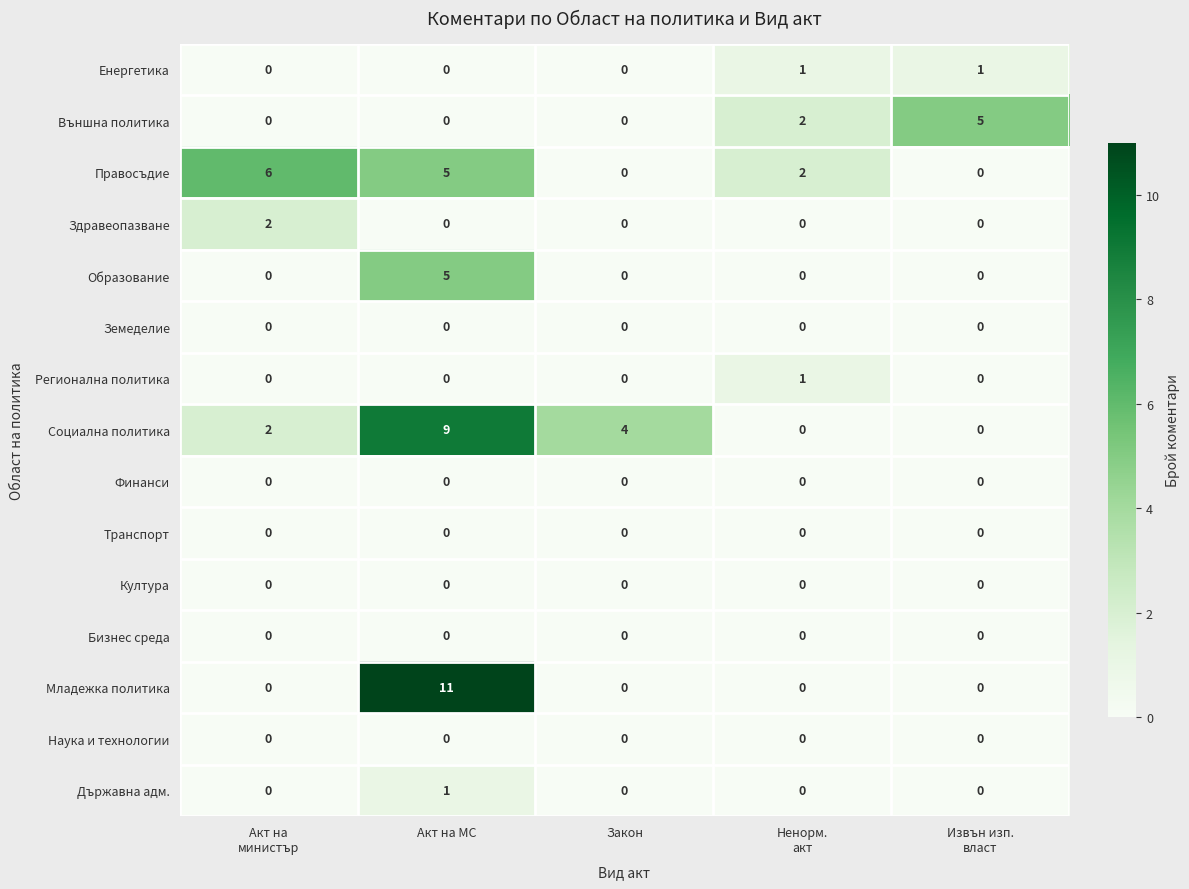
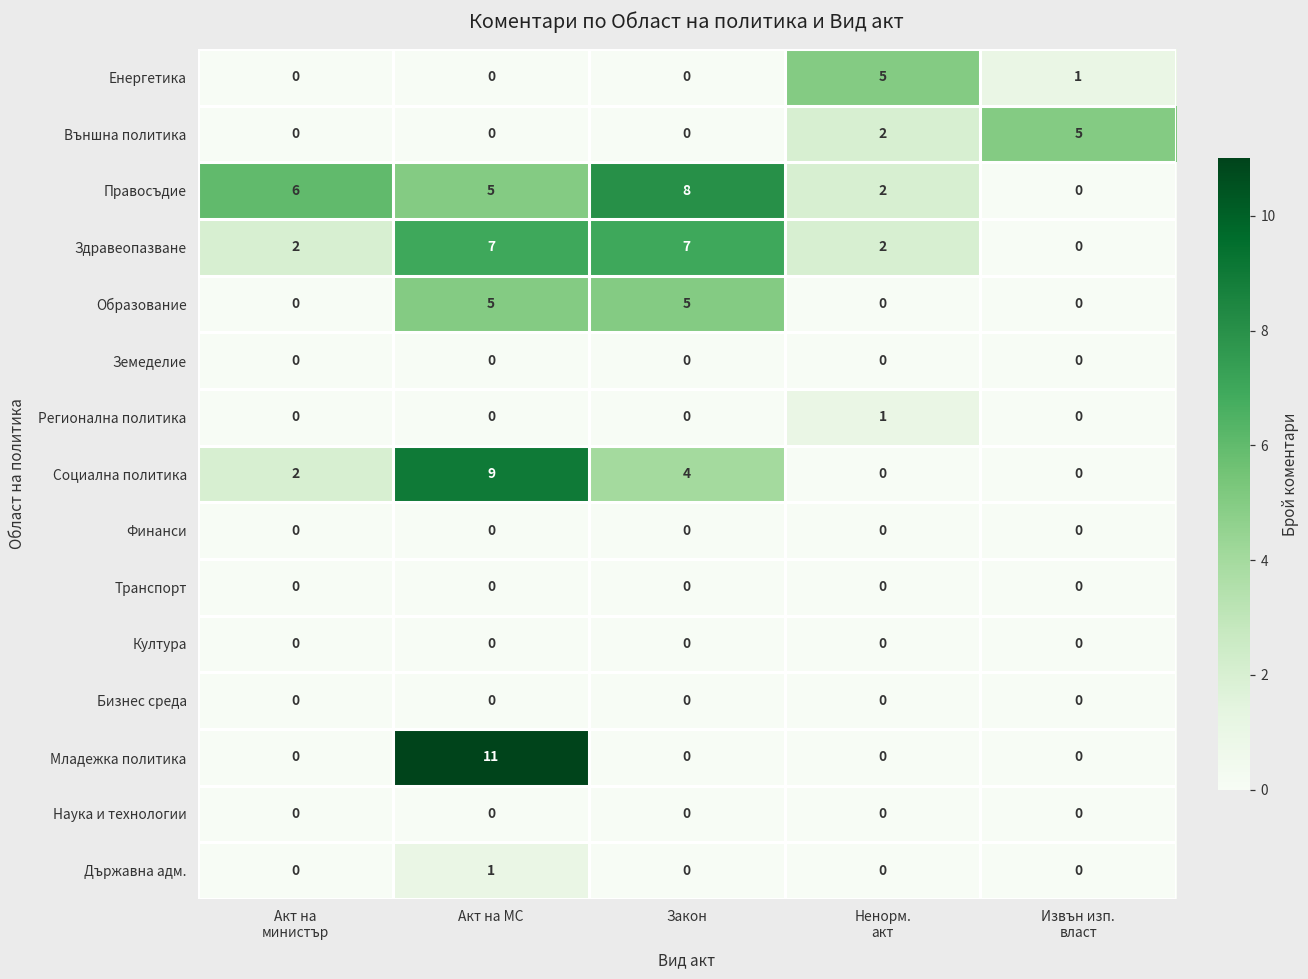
Енергетика, Ненорм. акт: 1 -> 5
Правосъдие, Закон: 0 -> 8
Здравеопазване, Акт на МС: 0 -> 7
Здравеопазване, Закон: 0 -> 7
Здравеопазване, Ненорм. акт: 0 -> 2
Образование, Закон: 0 -> 5
